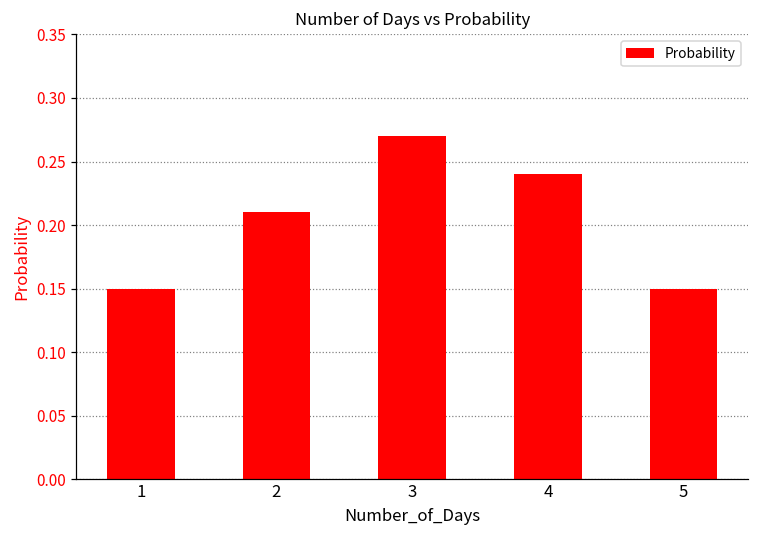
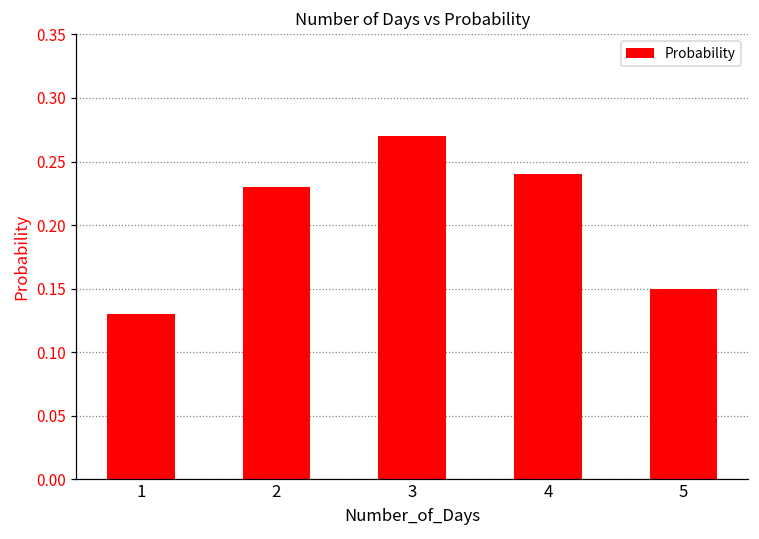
1: 0.15 -> 0.13
2: 0.21 -> 0.23
